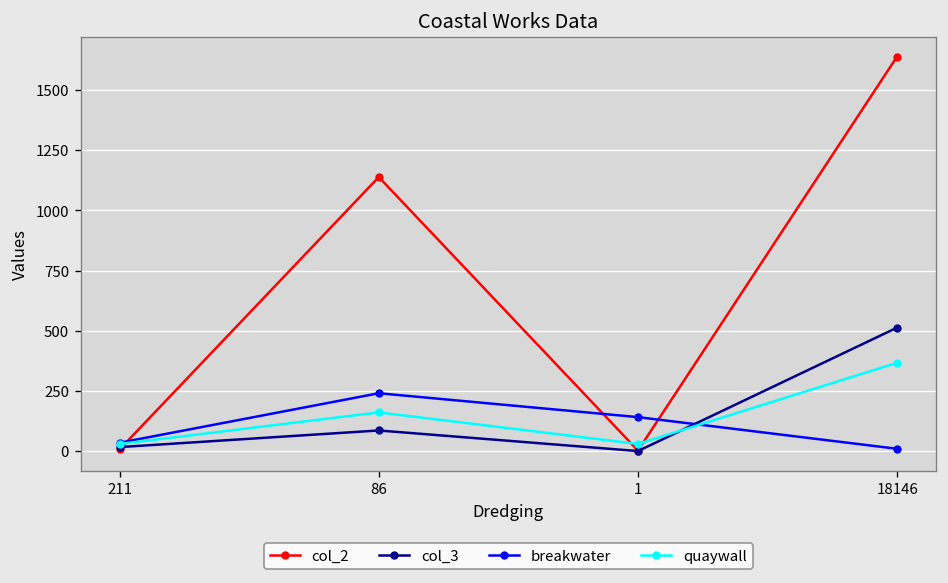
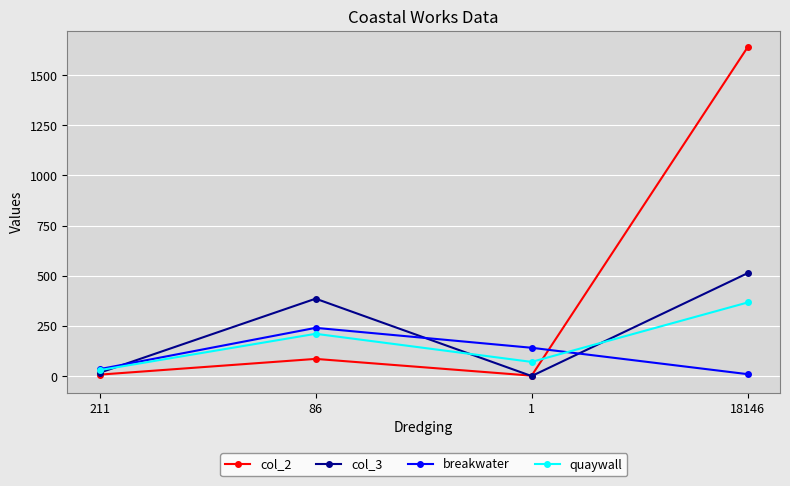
col_2, 86: 1140 -> 90
col_3, 86: 90 -> 390
quaywall, 86: 160 -> 210
quaywall, 1: 30 -> 70
